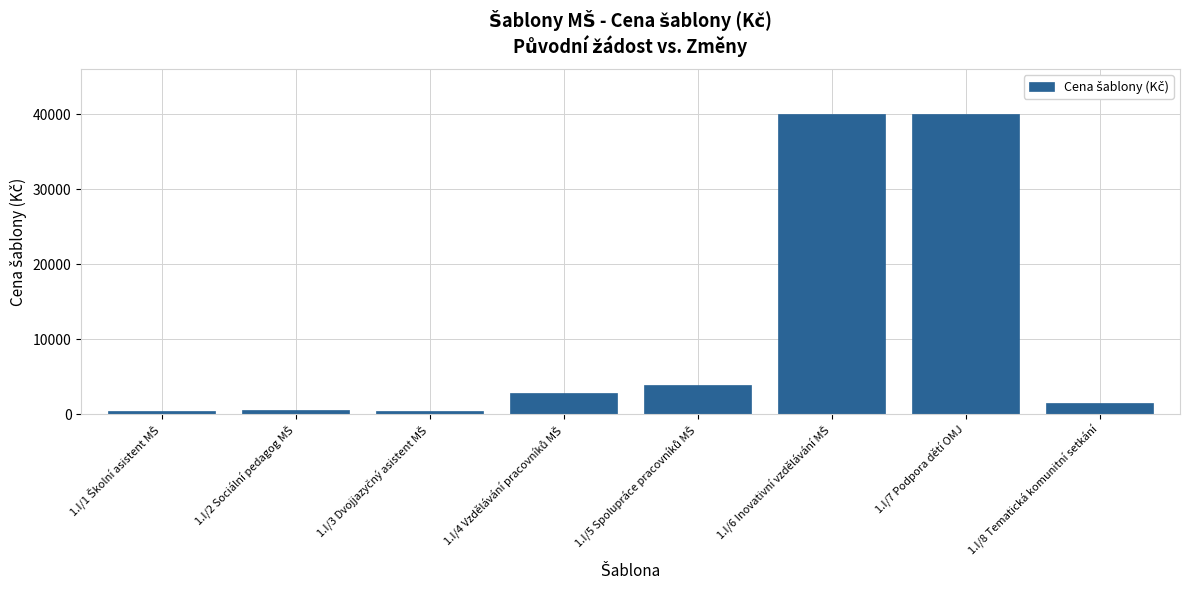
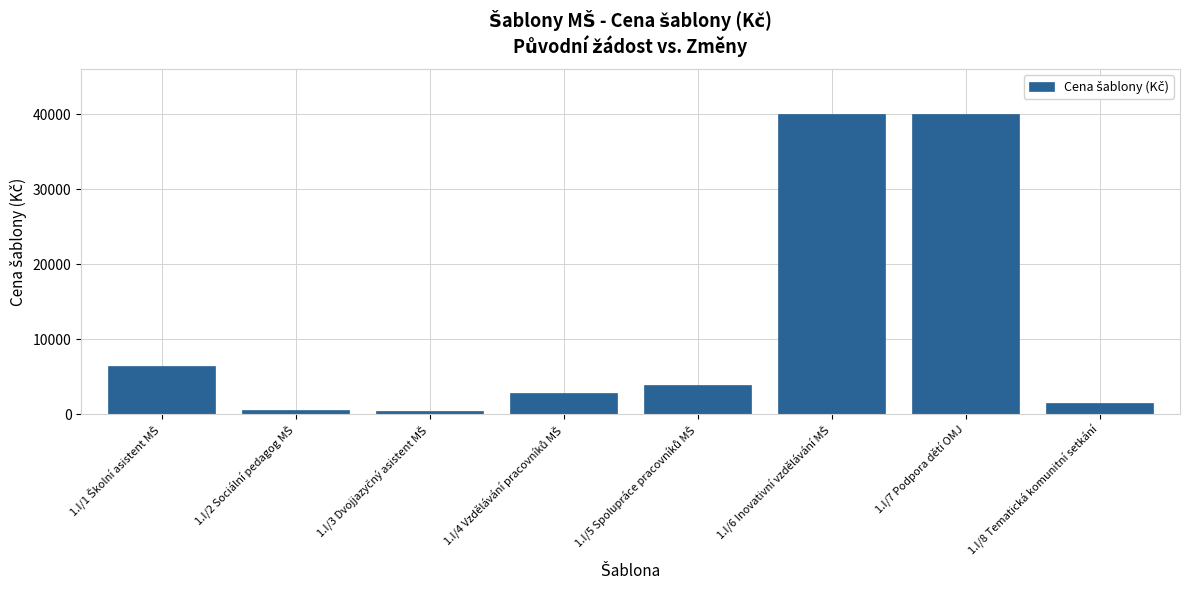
1.I/1 Školní asistent MŠ: 0 -> 6000
